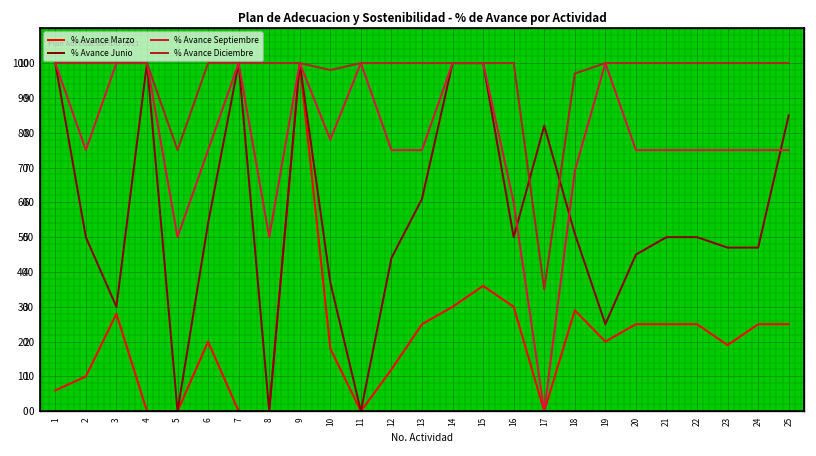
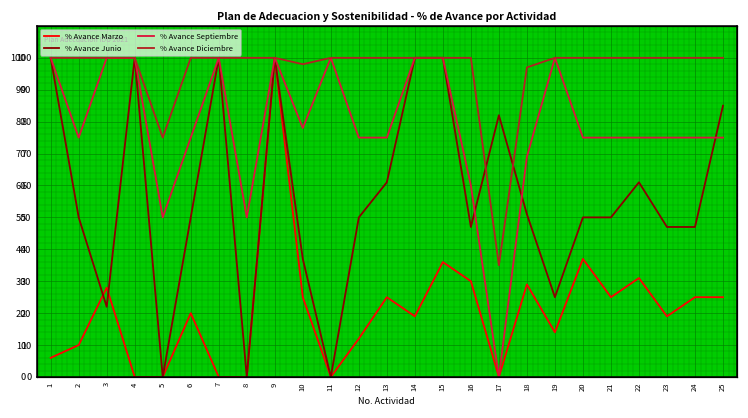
% Avance Junio, 3: 30 -> 22
% Avance Junio, 6: 54 -> 50
% Avance Marzo, 10: 18 -> 25
% Avance Junio, 12: 44 -> 50
% Avance Marzo, 14: 30 -> 19
% Avance Junio, 16: 50 -> 47
% Avance Marzo, 19: 20 -> 14
% Avance Marzo, 20: 25 -> 37
% Avance Junio, 20: 45 -> 50
% Avance Marzo, 22: 25 -> 31
% Avance Junio, 22: 50 -> 61
